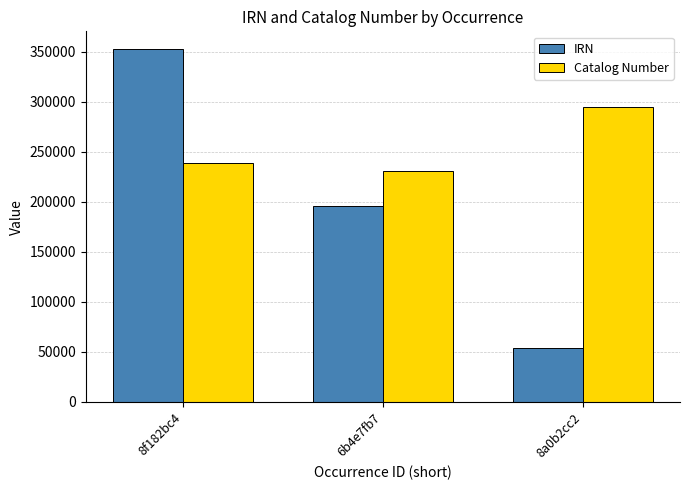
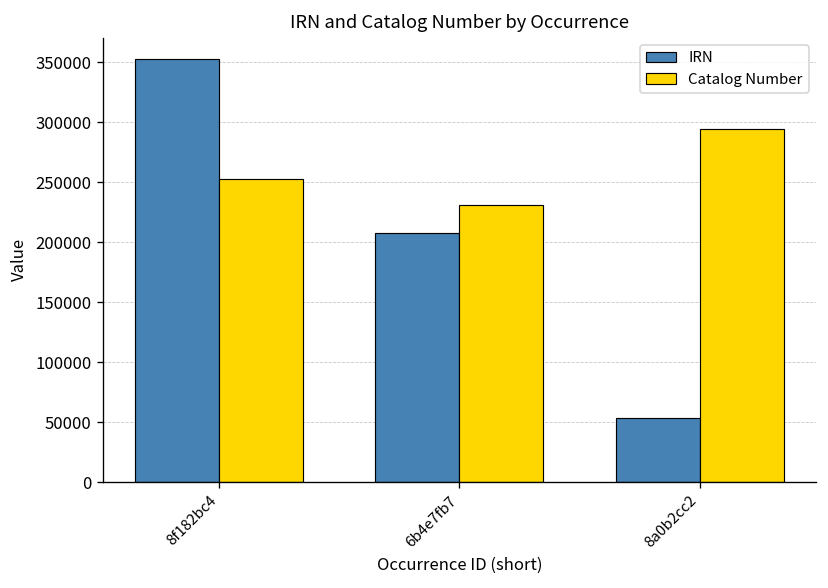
Catalog Number, 8f182bc4: 240000 -> 250000
IRN, 6b4e7fb7: 200000 -> 210000
